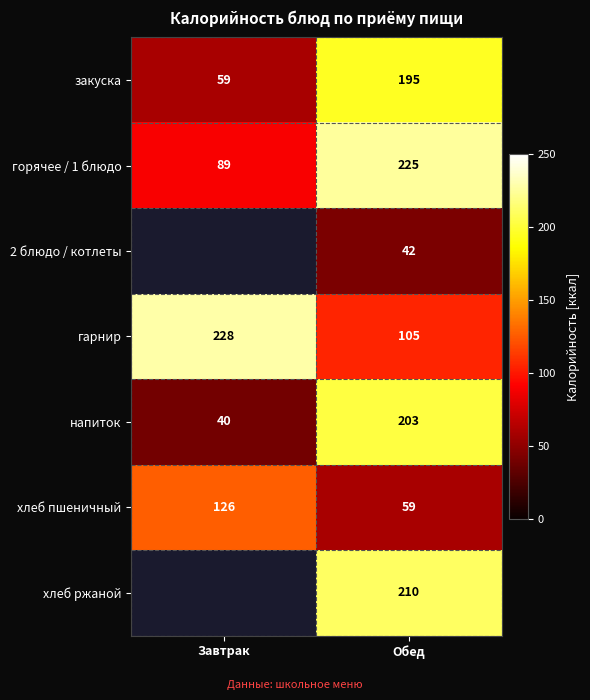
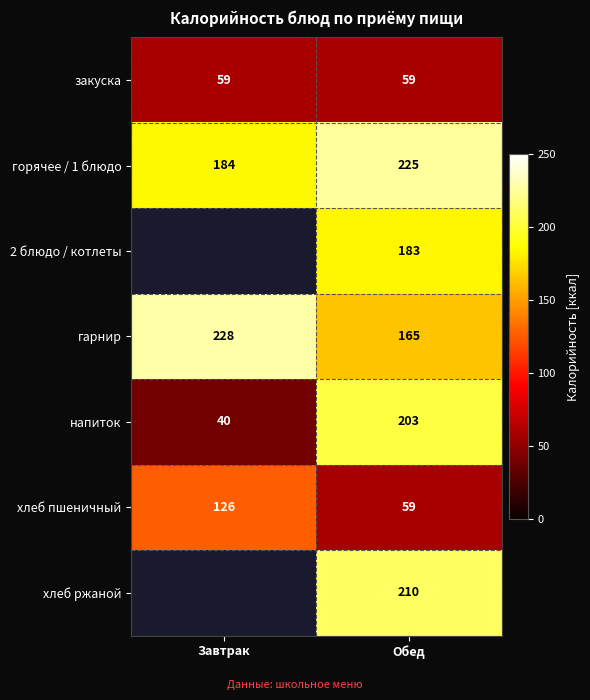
закуска, Обед: 195 -> 59
горячее / 1 блюдо, Завтрак: 89 -> 184
2 блюдо / котлеты, Обед: 42 -> 183
гарнир, Обед: 105 -> 165
